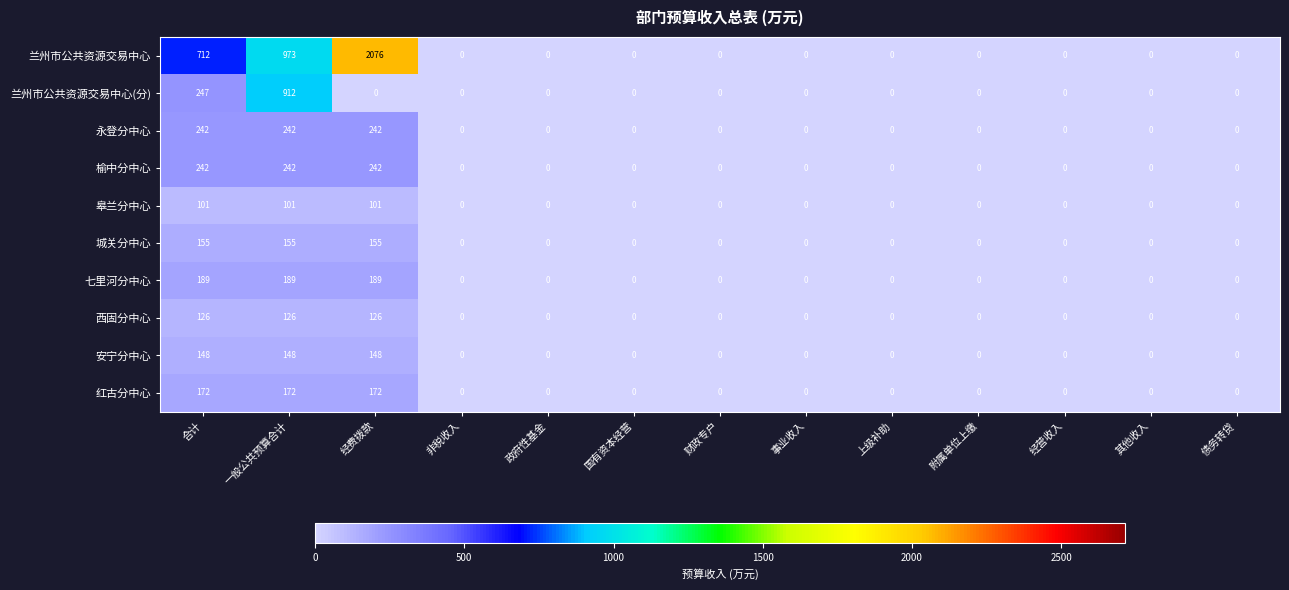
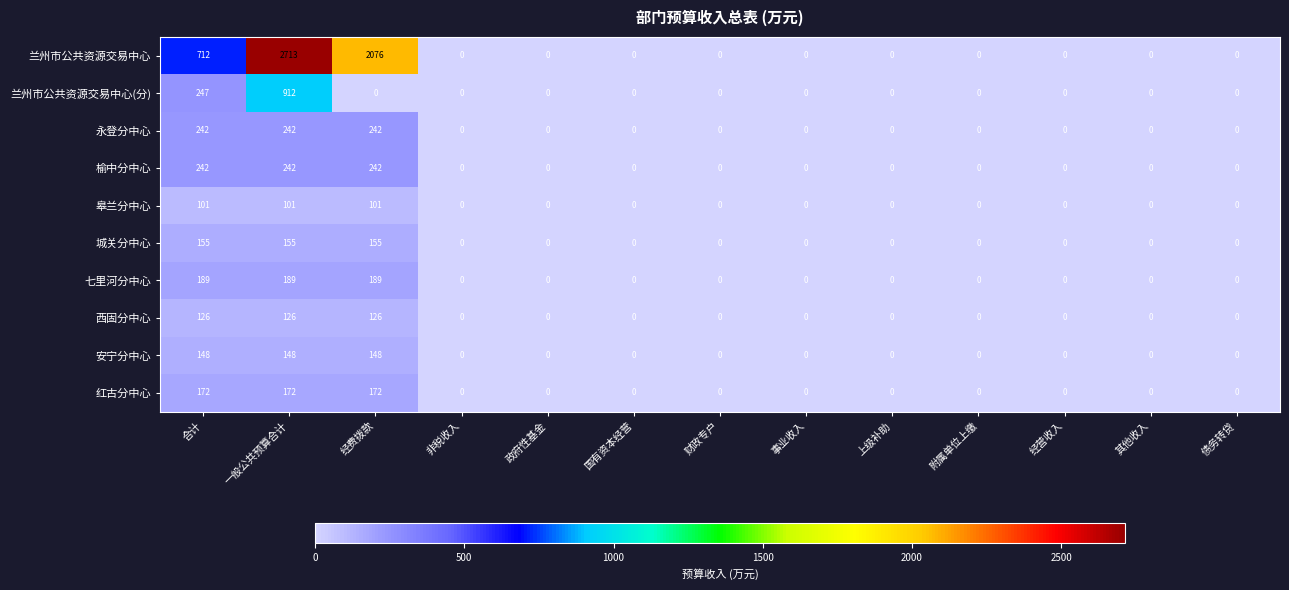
兰州市公共资源交易中心, 一般公共预算合计: 973 -> 2713
